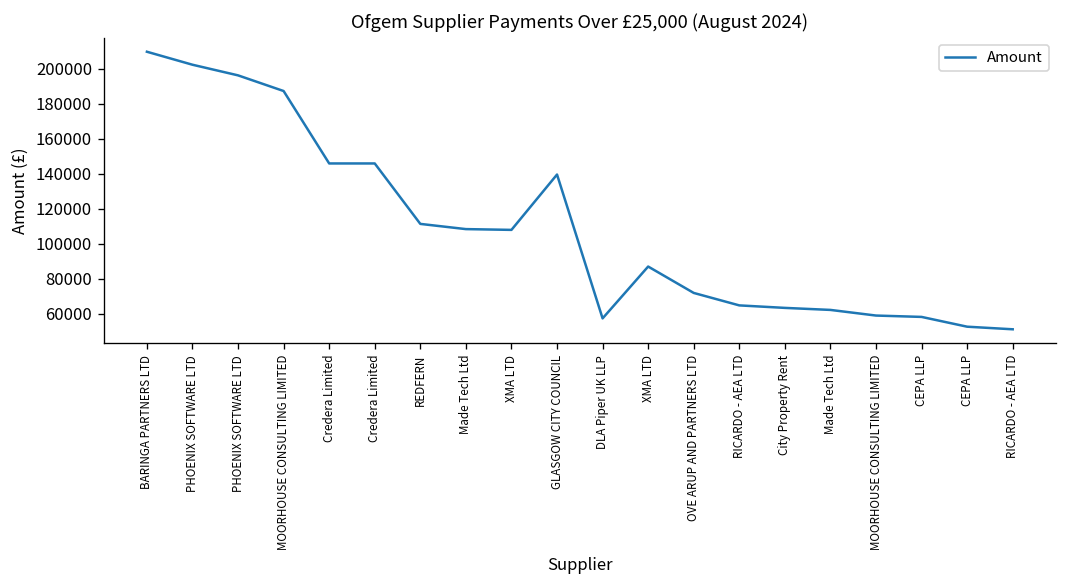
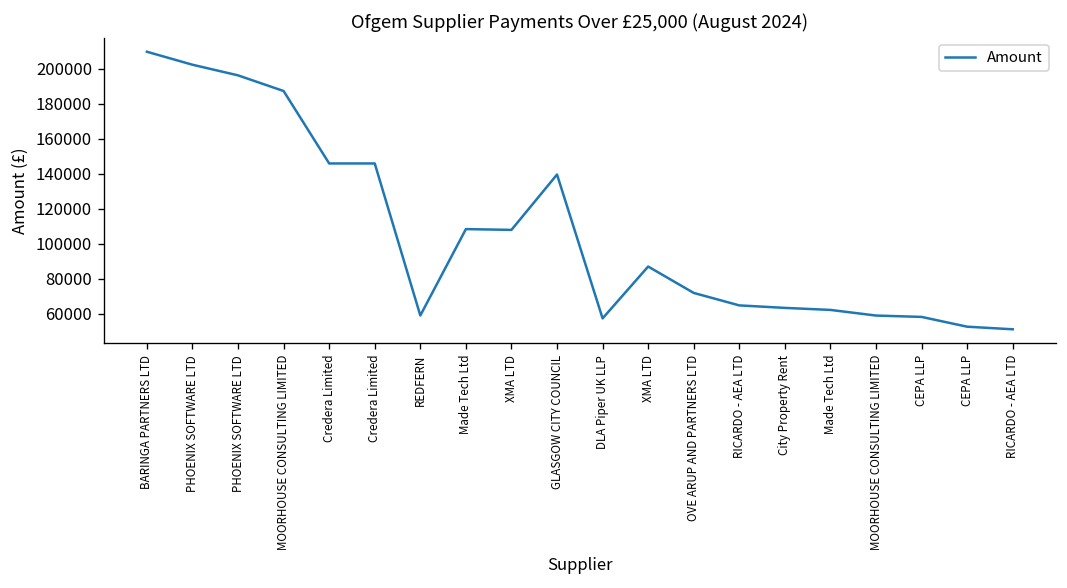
REDFERN: 111000 -> 59000
